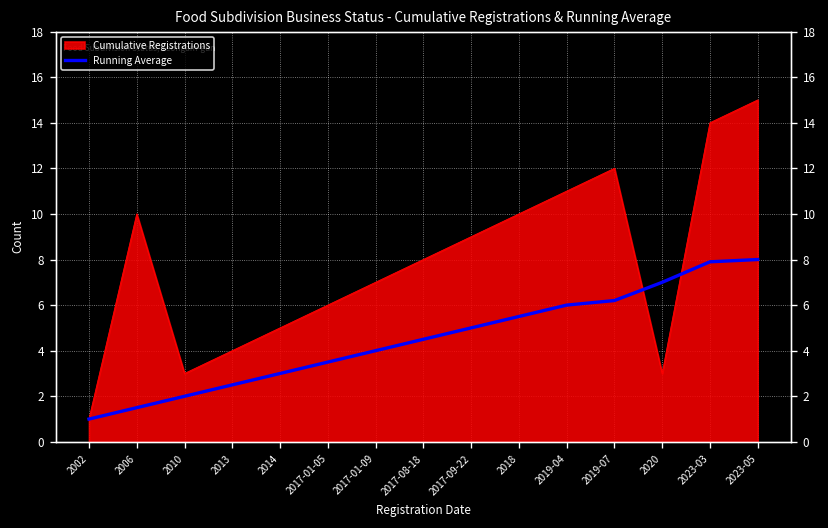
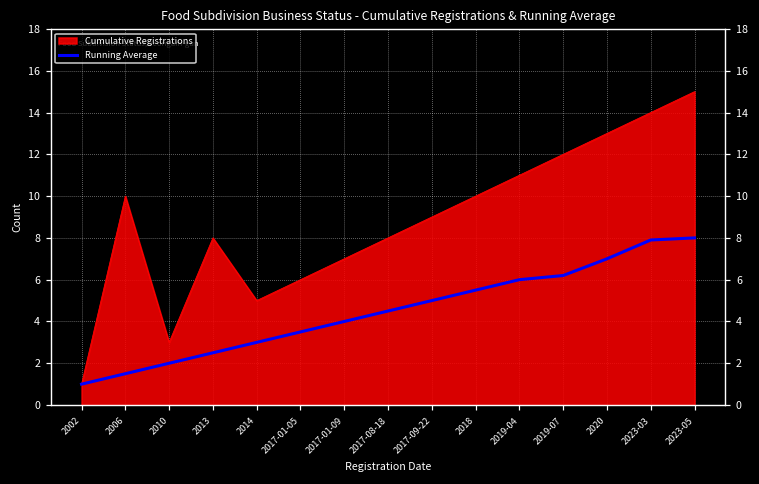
Cumulative Registrations, 2013: 4 -> 8
Cumulative Registrations, 2020: 3 -> 13
